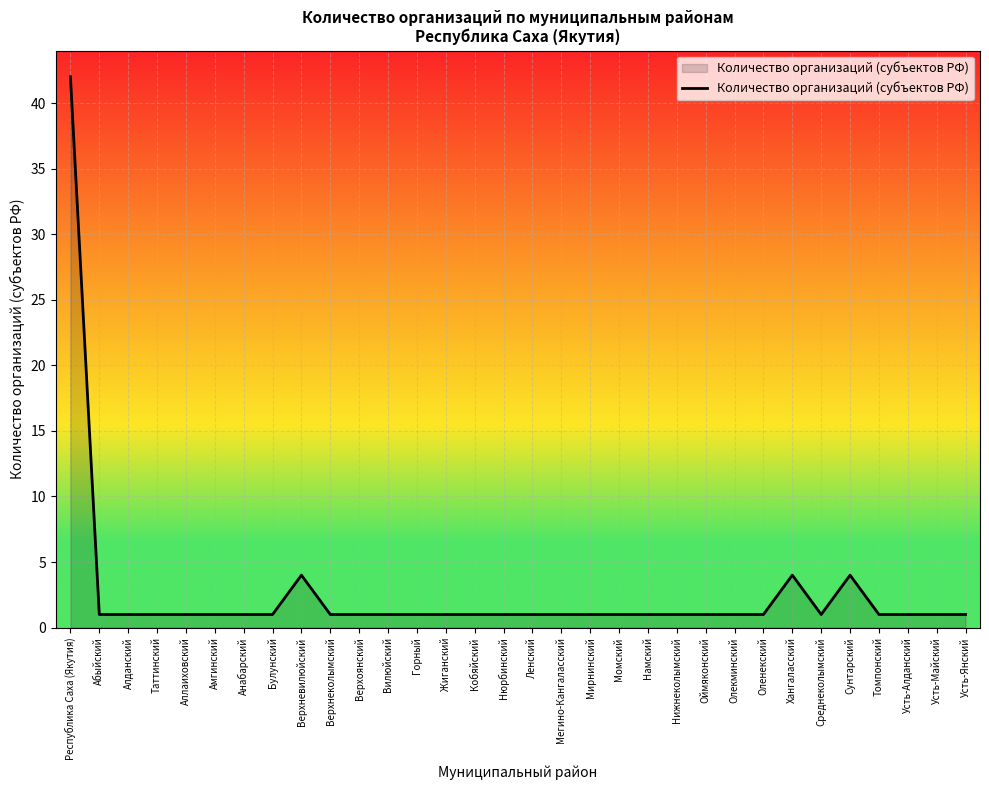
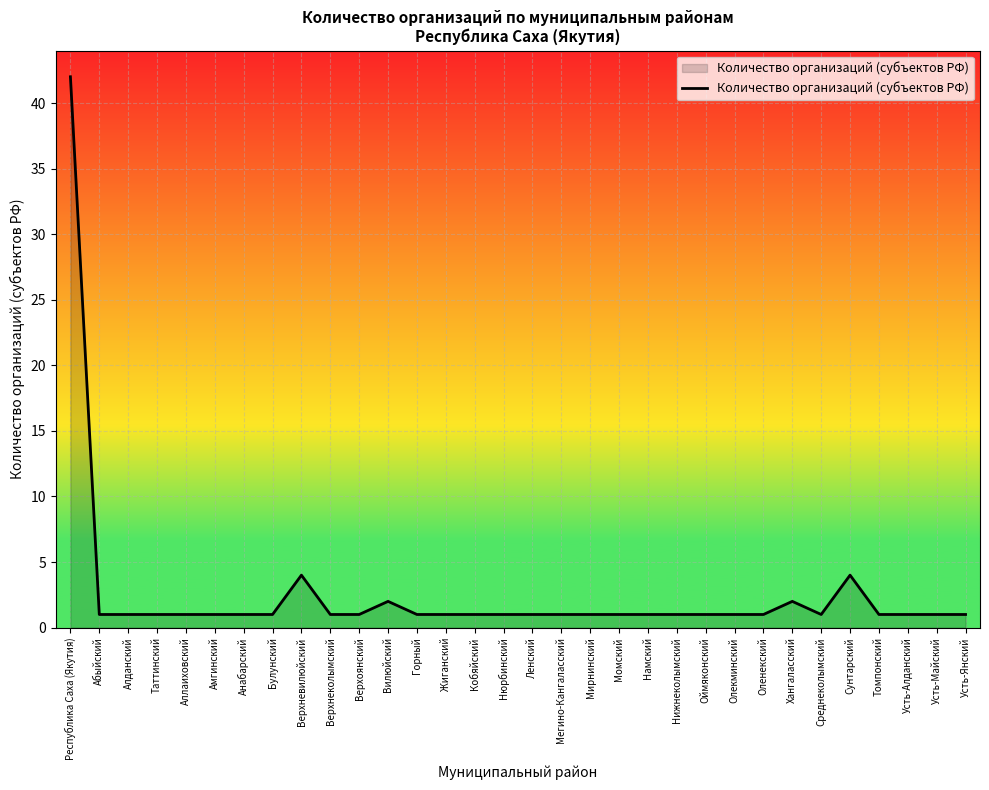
Вилюйский: 1 -> 2
Хангаласский: 4 -> 2
